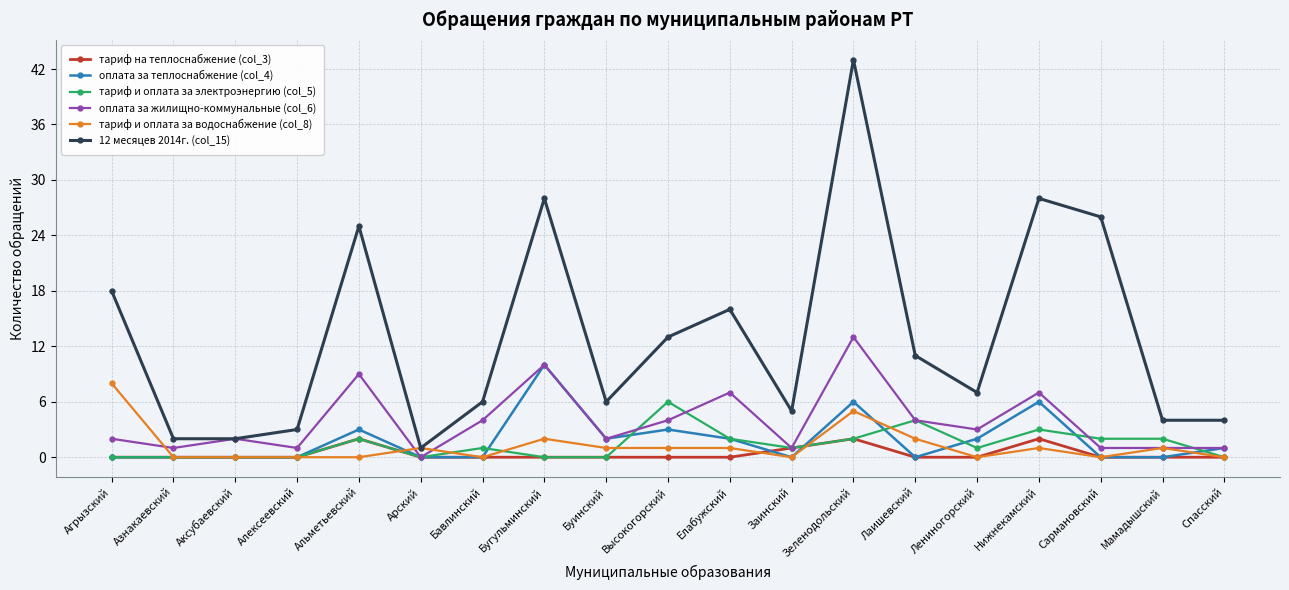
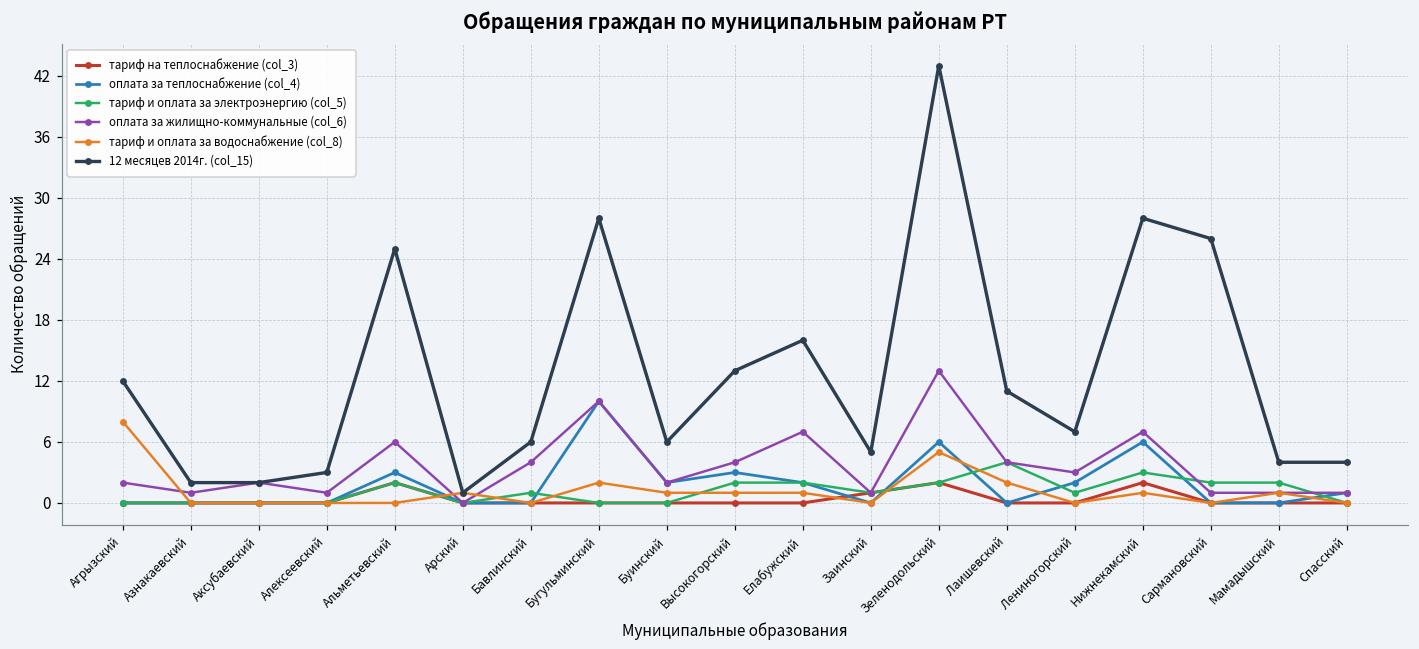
12 месяцев 2014г. (col_15), Агрызский: 18 -> 12
оплата за жилищно-коммунальные (col_6), Альметьевский: 9 -> 6
тариф и оплата за электроэнергию (col_5), Высокогорский: 6 -> 2
